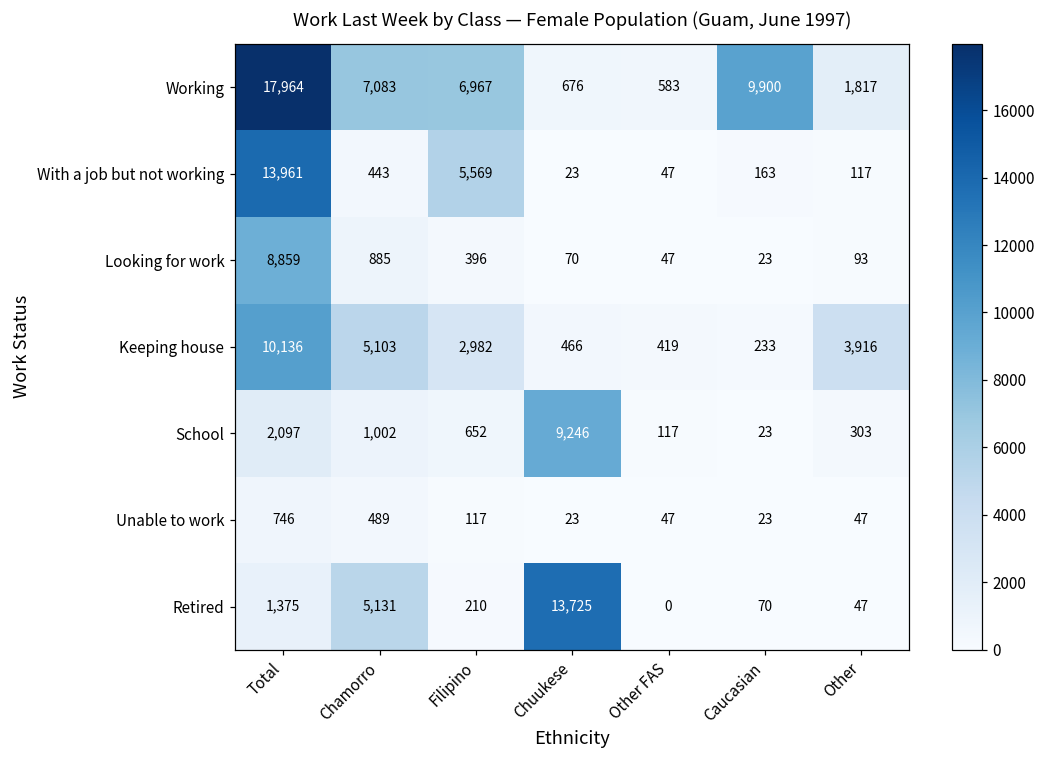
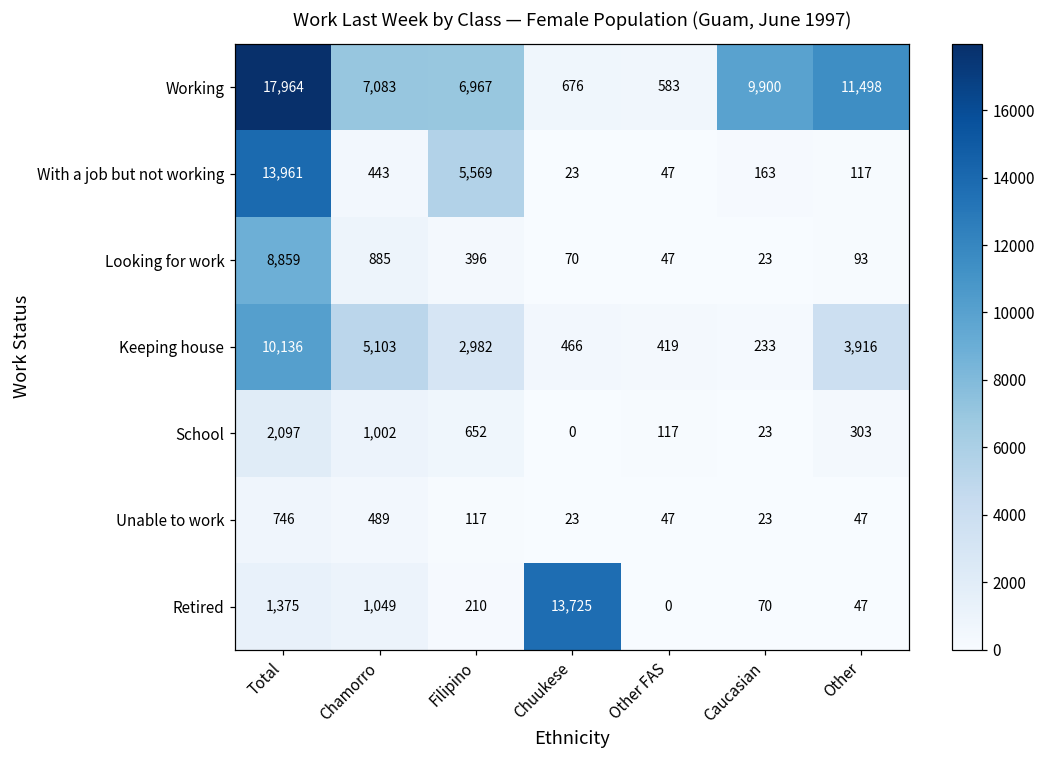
Working, Other: 1,817 -> 11,498
School, Chuukese: 9,246 -> 0
Retired, Chamorro: 5,131 -> 1,049
